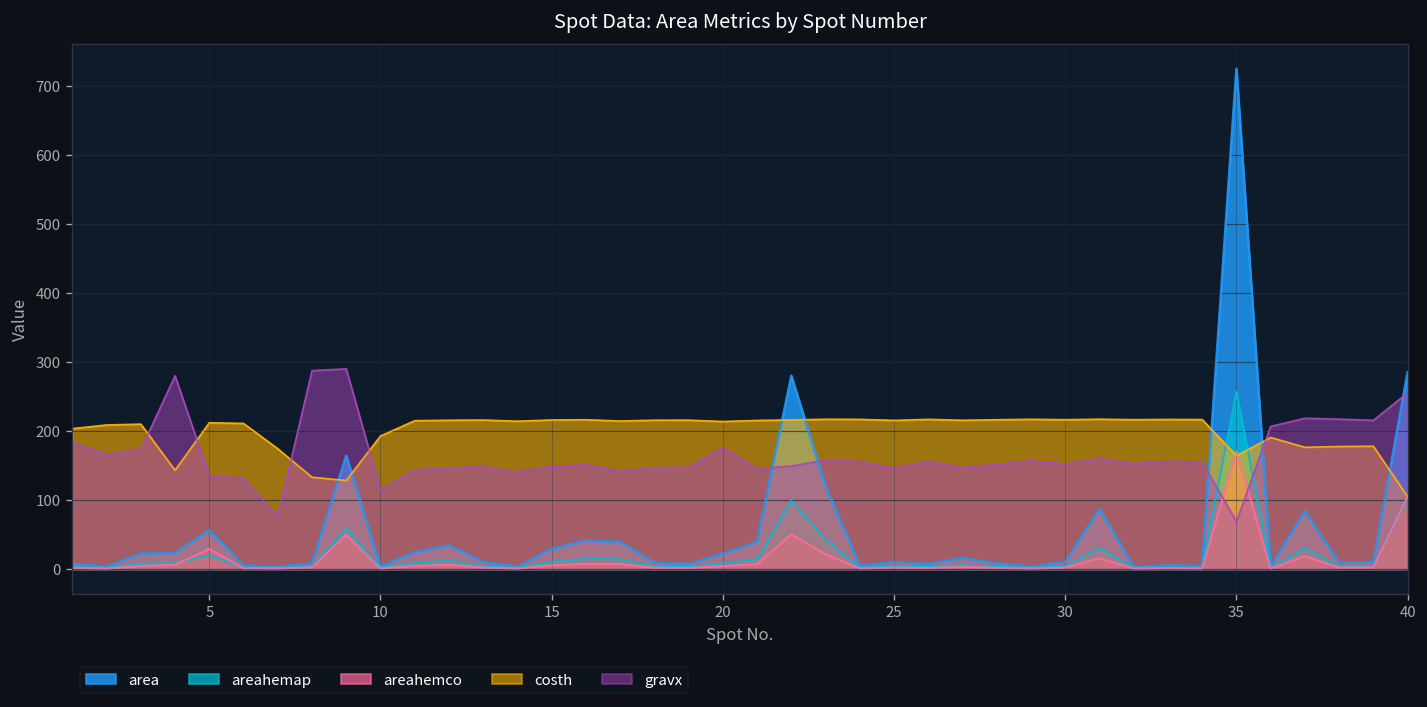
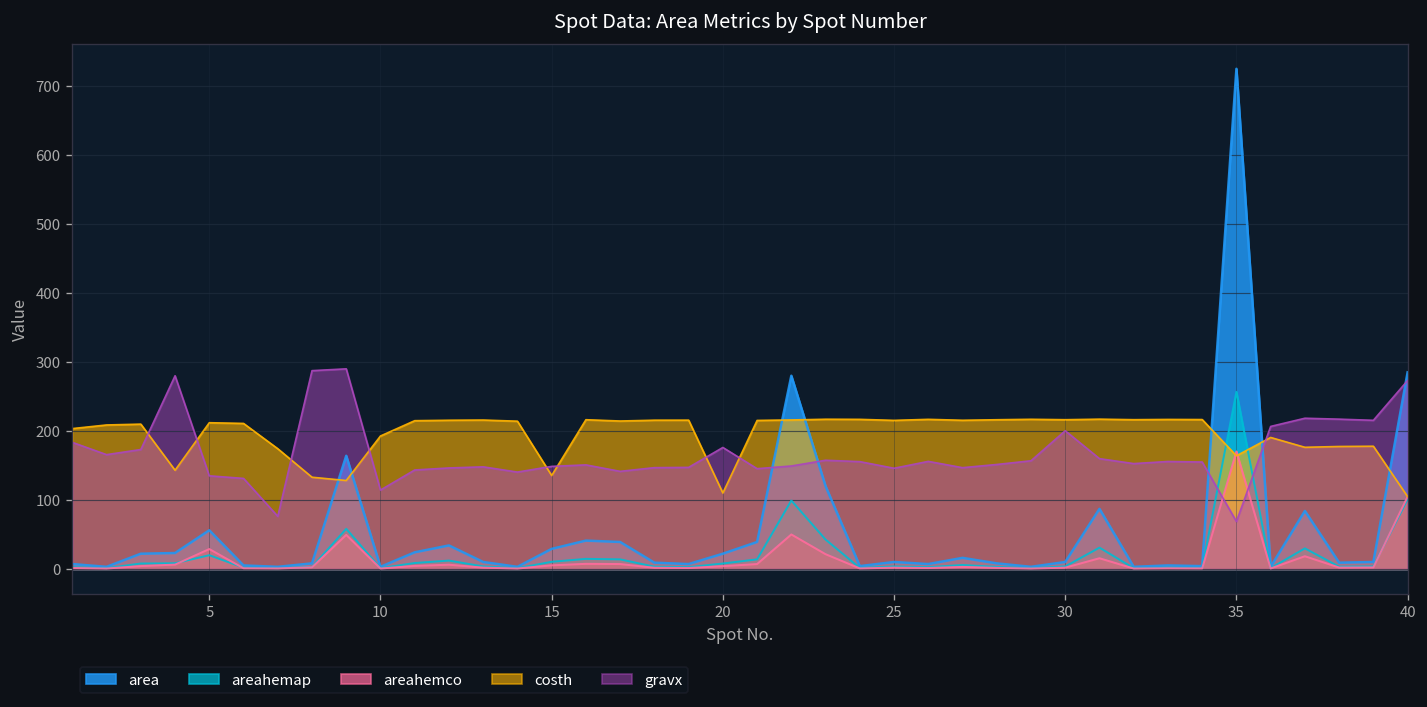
costh, 15: 220 -> 140
costh, 20: 210 -> 110
gravx, 30: 150 -> 200
gravx, 40: 260 -> 270
